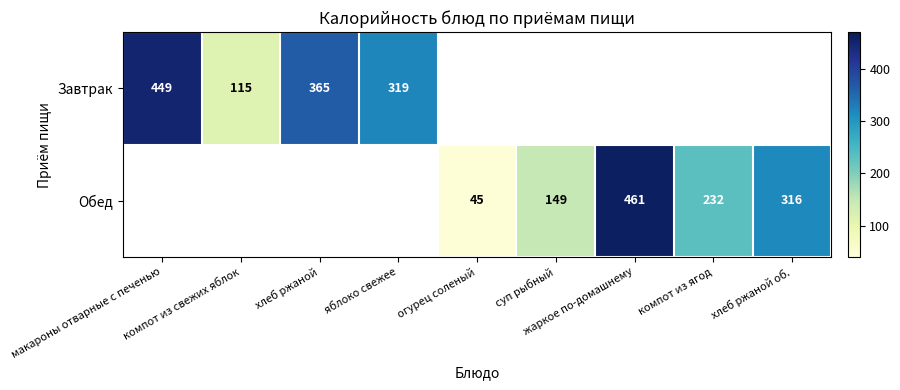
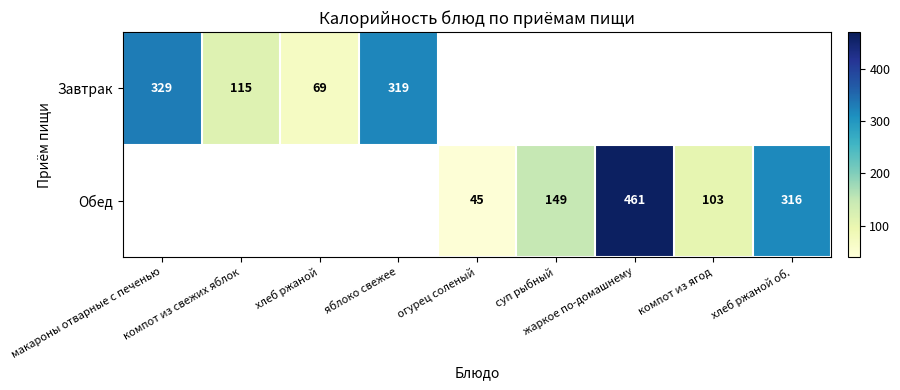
Завтрак, макароны отварные с печенью: 449 -> 329
Завтрак, хлеб ржаной: 365 -> 69
Обед, компот из ягод: 232 -> 103
